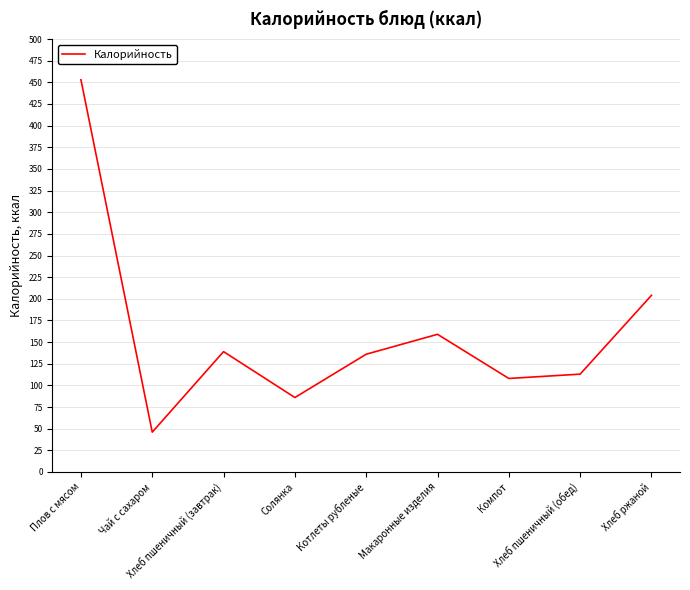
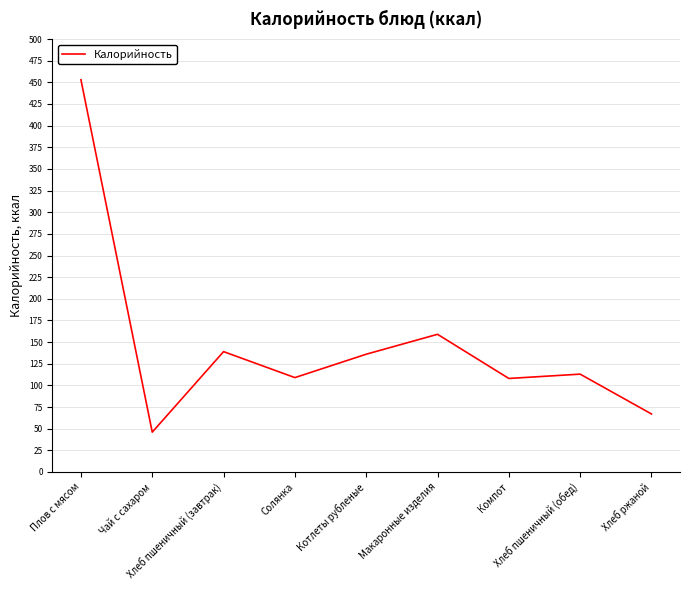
Солянка: 90 -> 110
Хлеб ржаной: 200 -> 70
